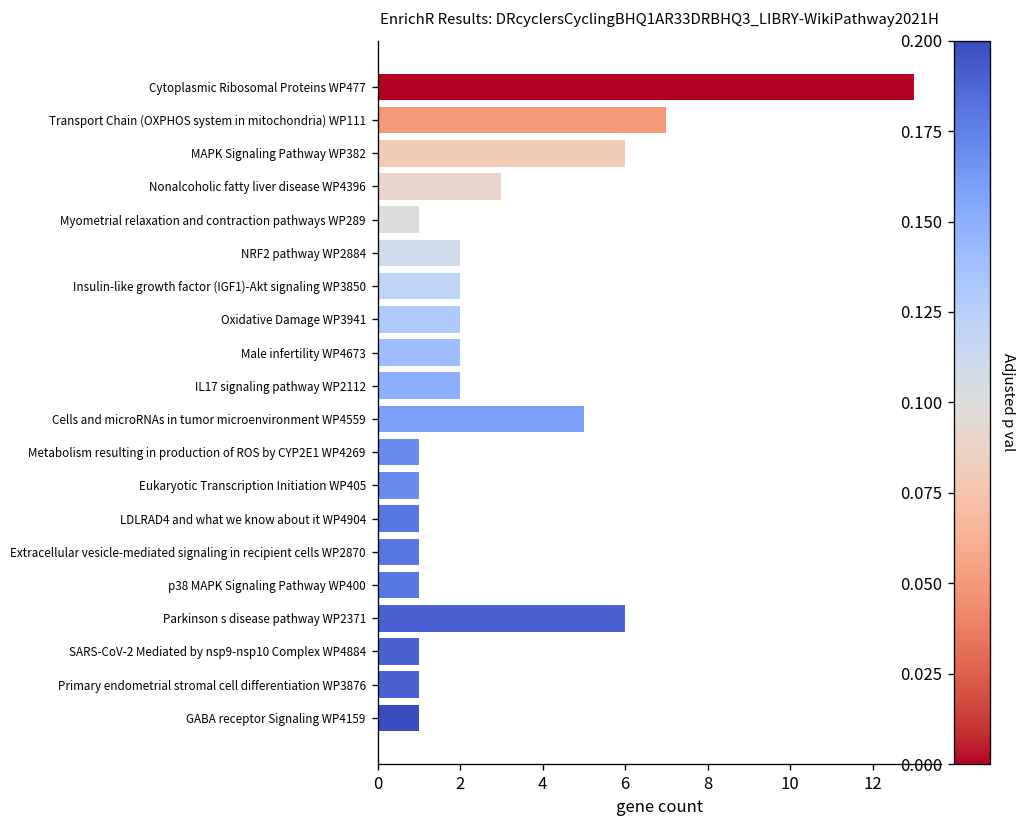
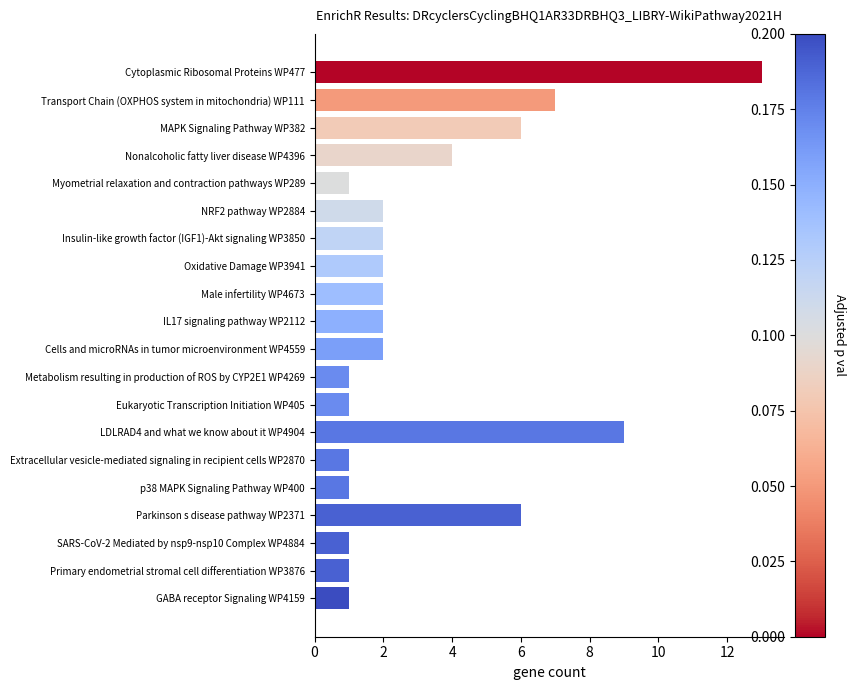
Nonalcoholic fatty liver disease WP4396: 3 -> 4
Cells and microRNAs in tumor microenvironment WP4559: 5 -> 2
LDLRAD4 and what we know about it WP4904: 1 -> 9
